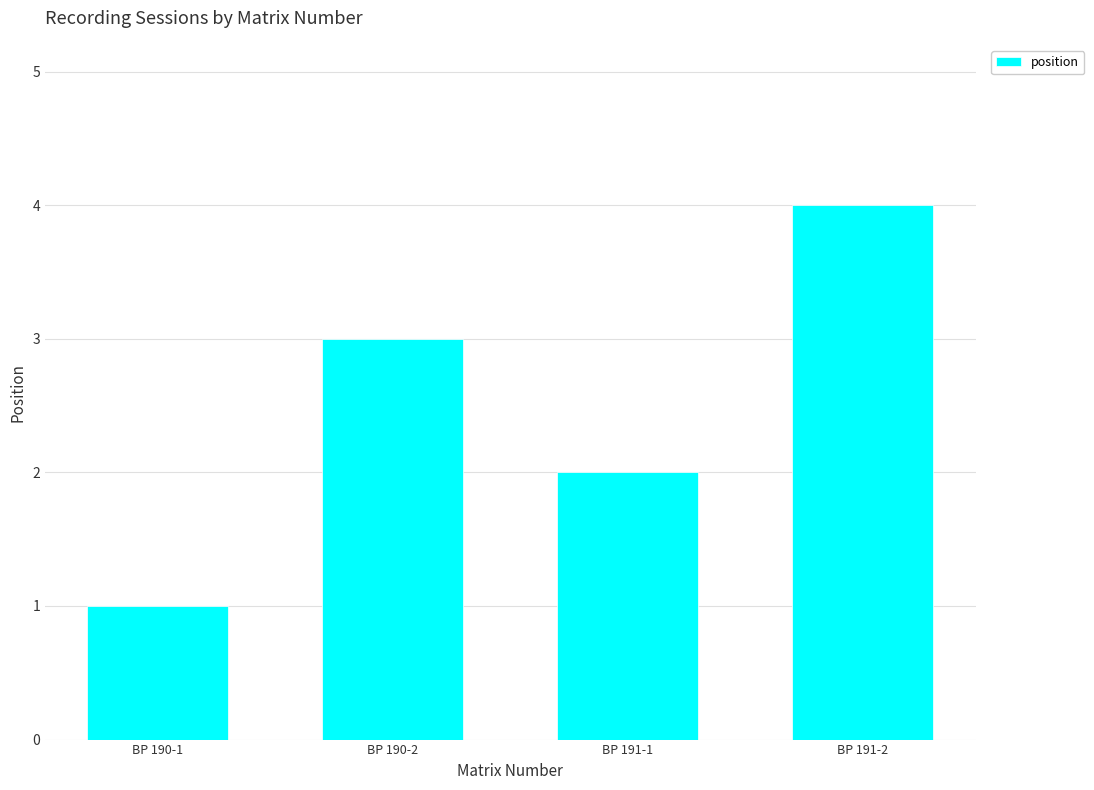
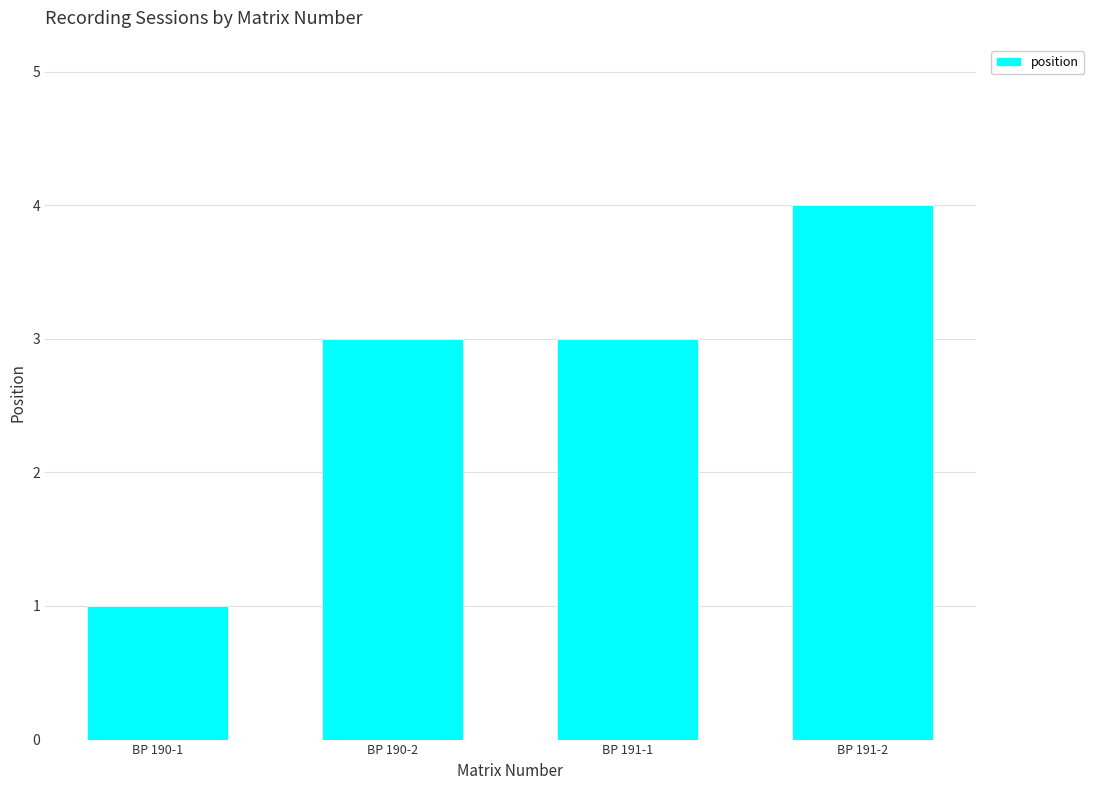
BP 191-1: 2 -> 3
